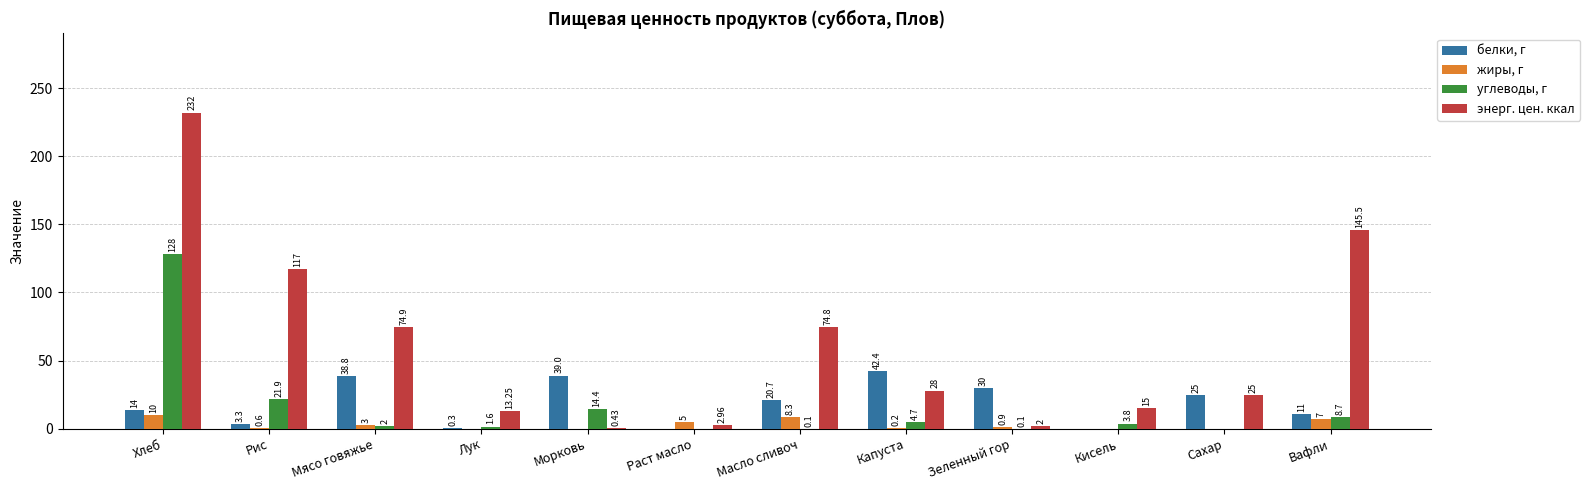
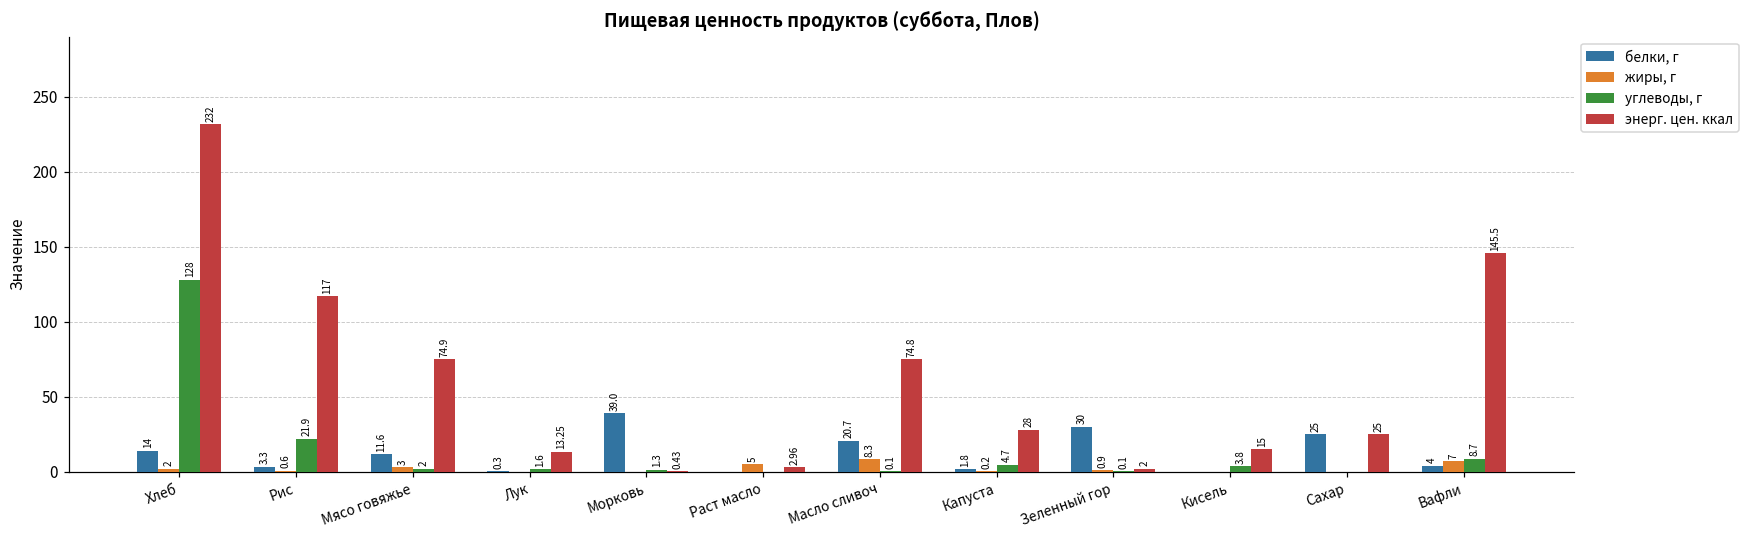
жиры, г, Хлеб: 10 -> 2
белки, г, Мясо говяжье: 38.8 -> 11.6
углеводы, г, Морковь: 14.4 -> 1.3
белки, г, Капуста: 42.4 -> 1.8
белки, г, Вафли: 11 -> 4
